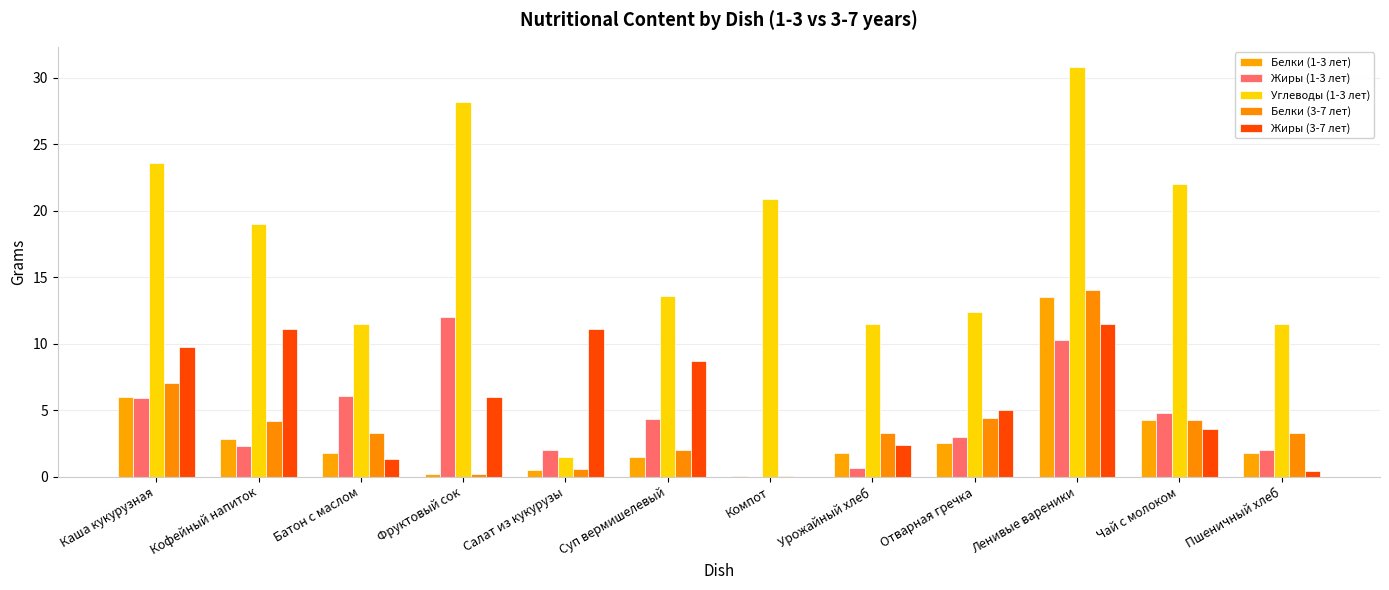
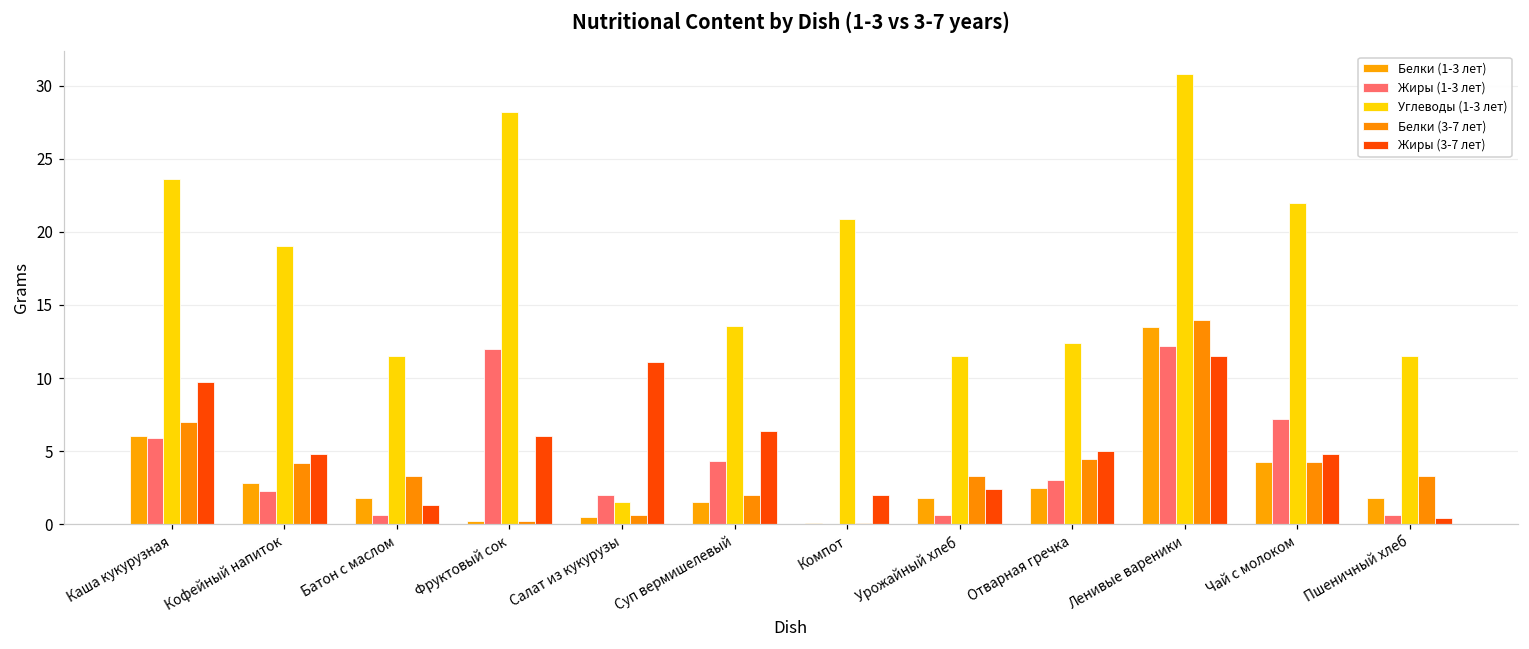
Жиры (3-7 лет), Кофейный напиток: 11.1 -> 4.8
Жиры (1-3 лет), Батон с маслом: 6.0 -> 0.7
Жиры (3-7 лет), Суп вермишелевый: 8.7 -> 6.4
Жиры (3-7 лет), Компот: 0 -> 2
Жиры (1-3 лет), Ленивые вареники: 10.3 -> 12.2
Жиры (1-3 лет), Чай с молоком: 4.8 -> 7.2
Жиры (3-7 лет), Чай с молоком: 3.6 -> 4.8
Жиры (1-3 лет), Пшеничный хлеб: 2.0 -> 0.7
